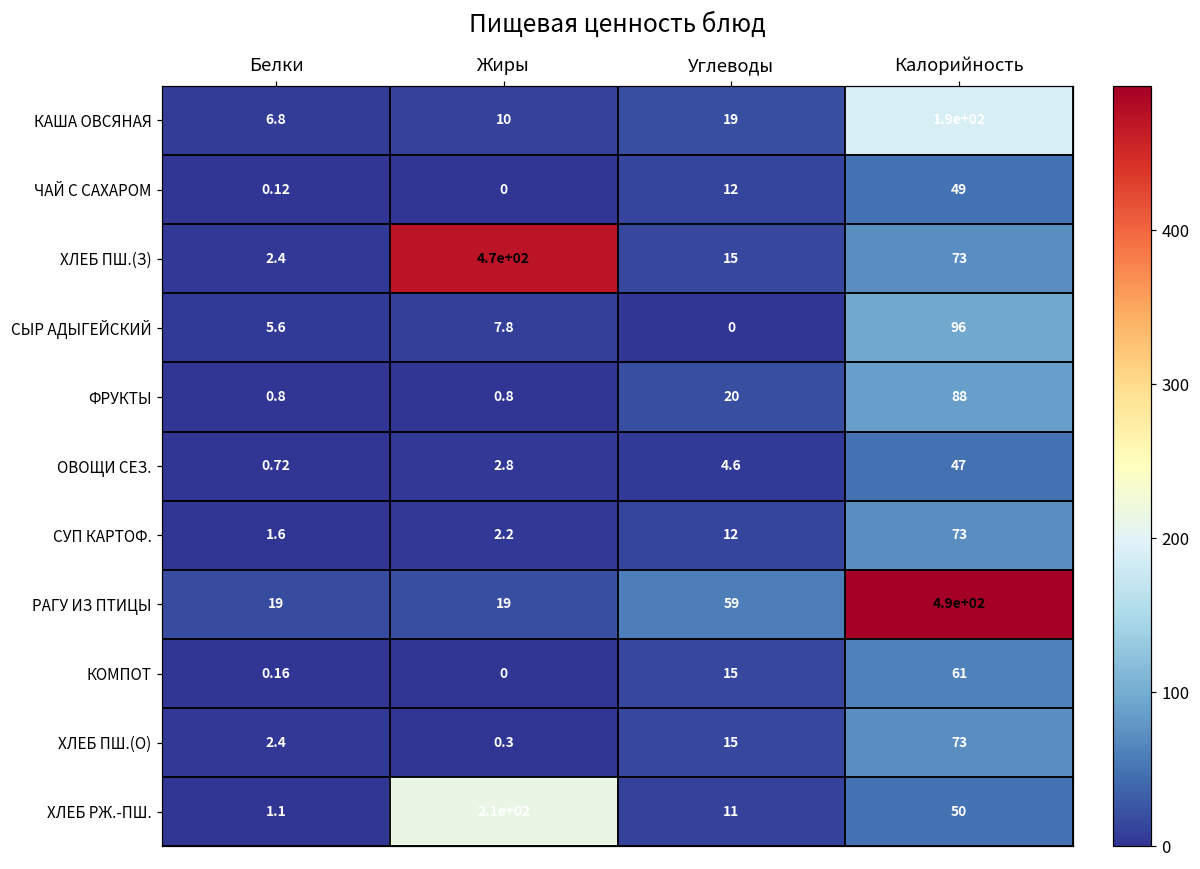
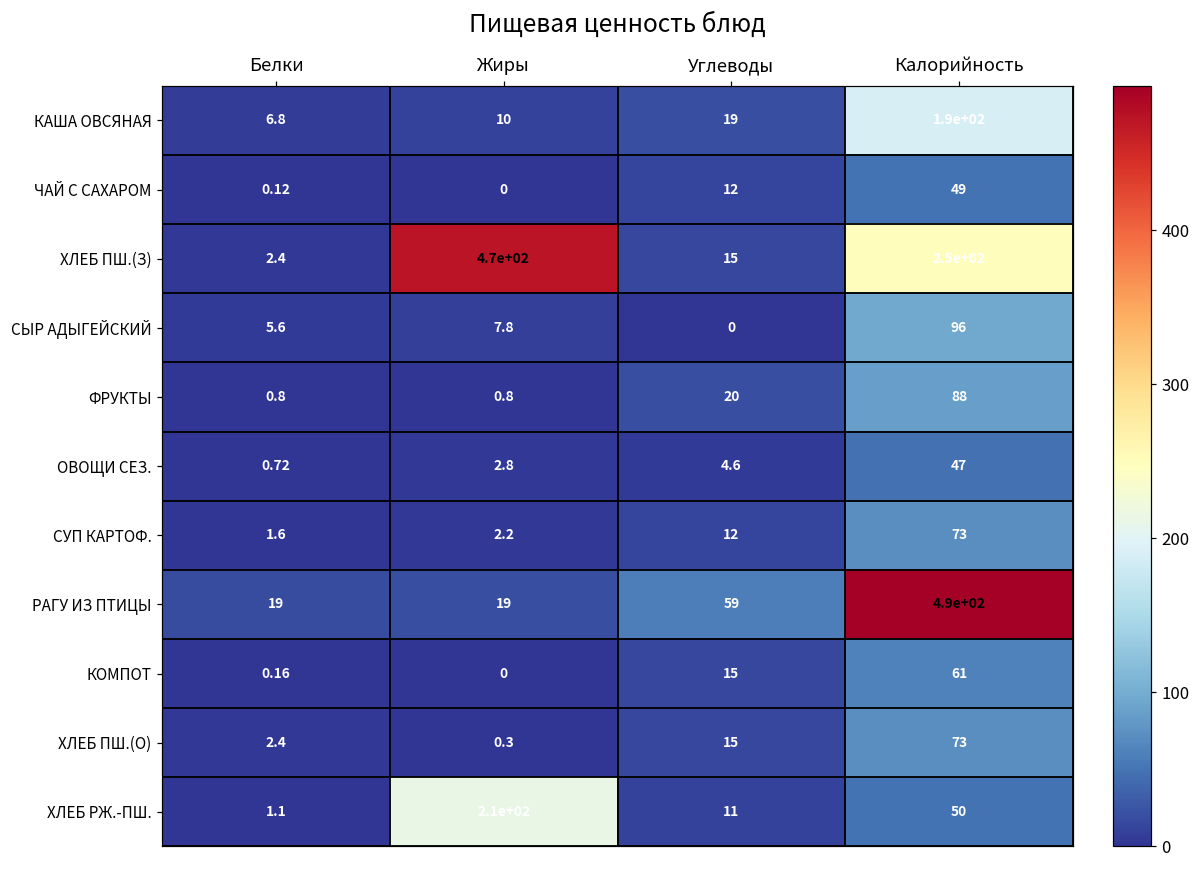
ХЛЕБ ПШ.(З), Калорийность: 73 -> 2.5e+02
